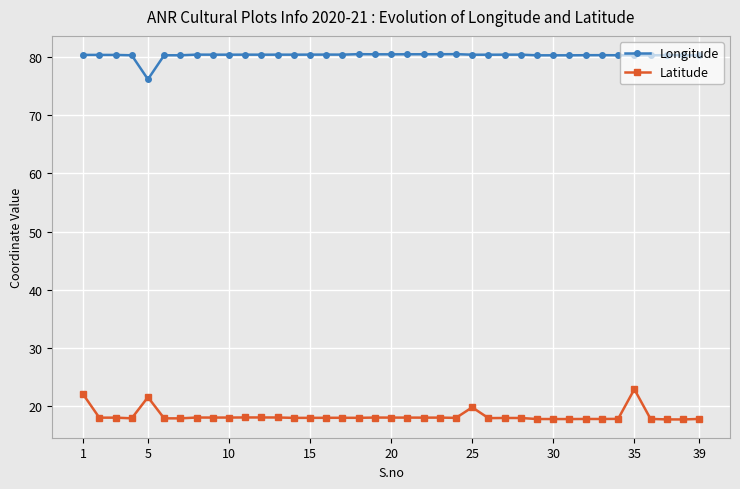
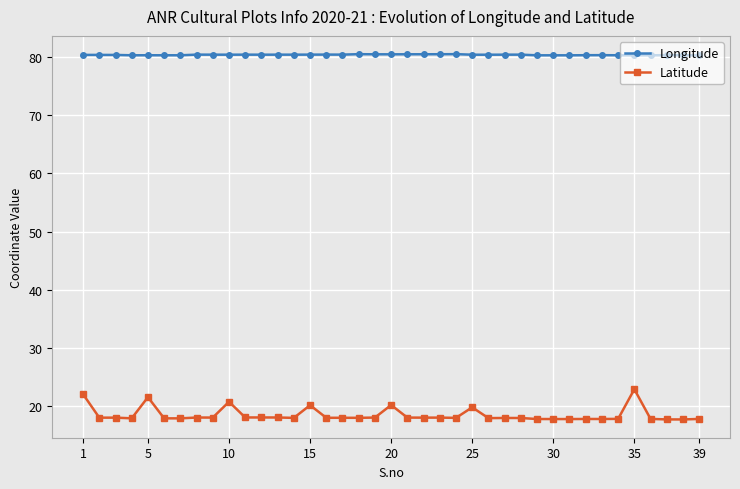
Longitude, 5: 76 -> 80
Latitude, 10: 18 -> 21
Latitude, 15: 18 -> 20
Latitude, 20: 18 -> 20
